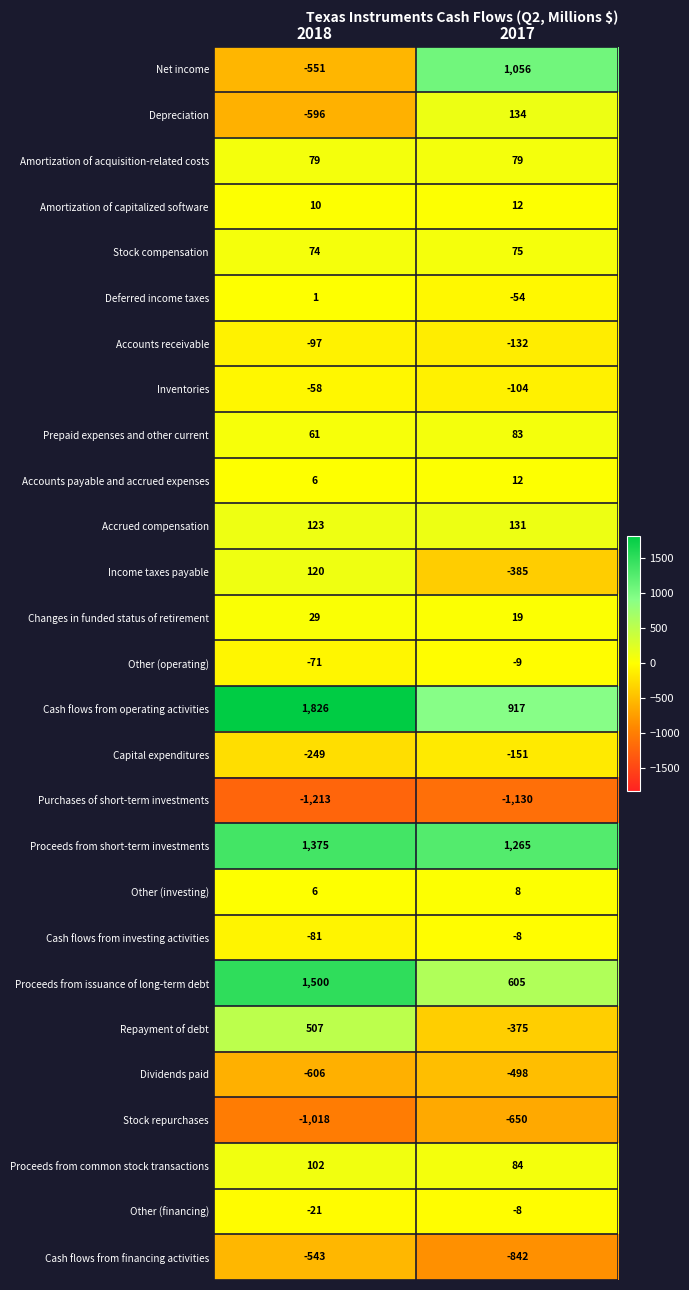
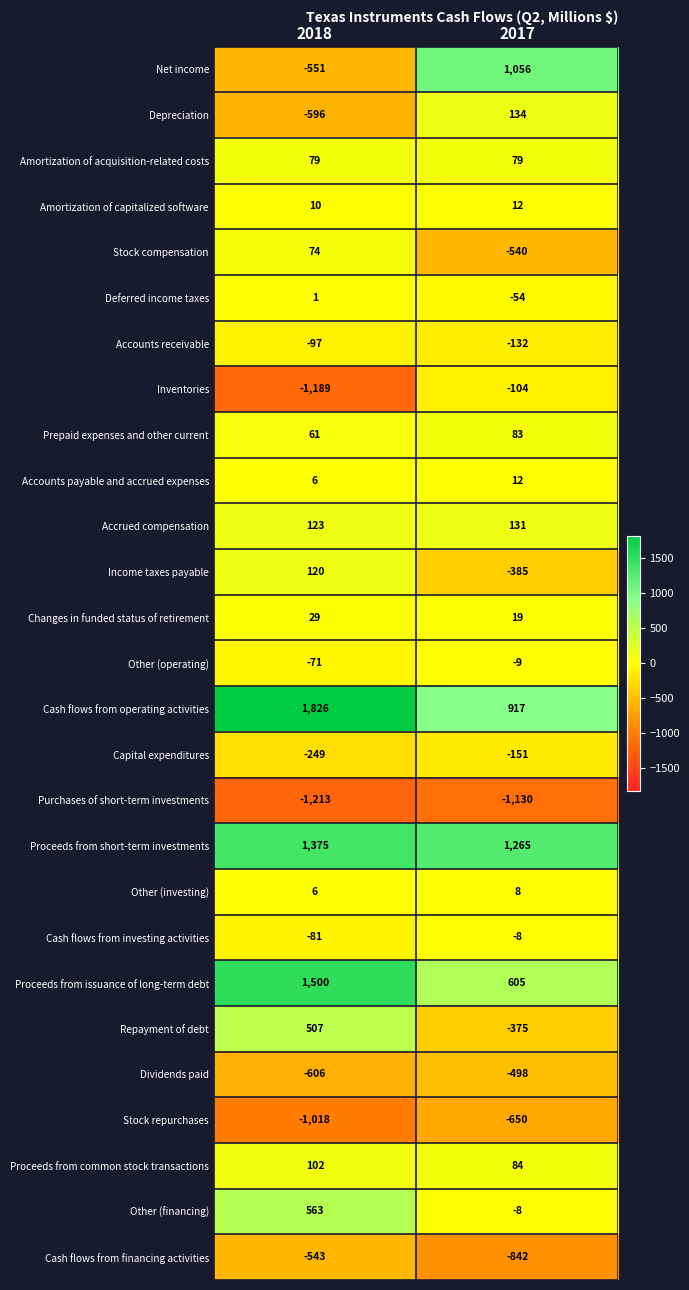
Stock compensation, 2017: 75 -> -540
Inventories, 2018: -58 -> -1,189
Other (financing), 2018: -21 -> 563
